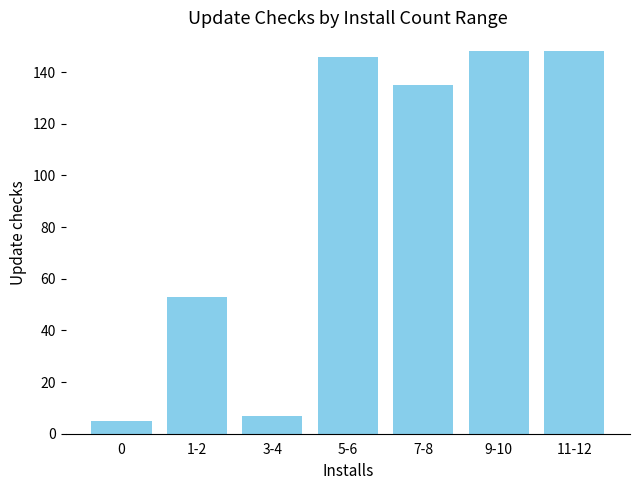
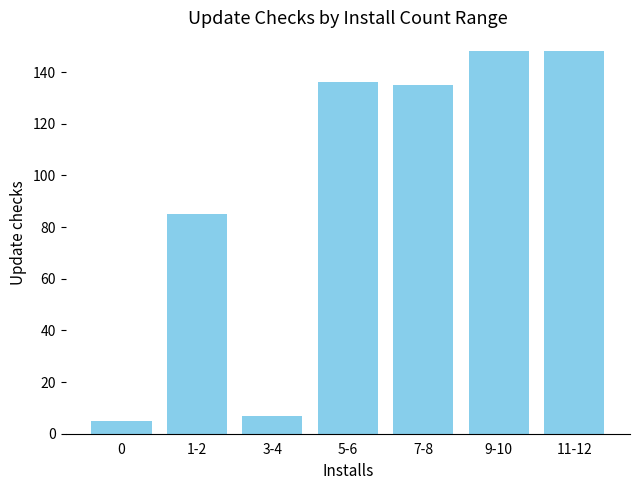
1-2: 53 -> 85
5-6: 146 -> 136
